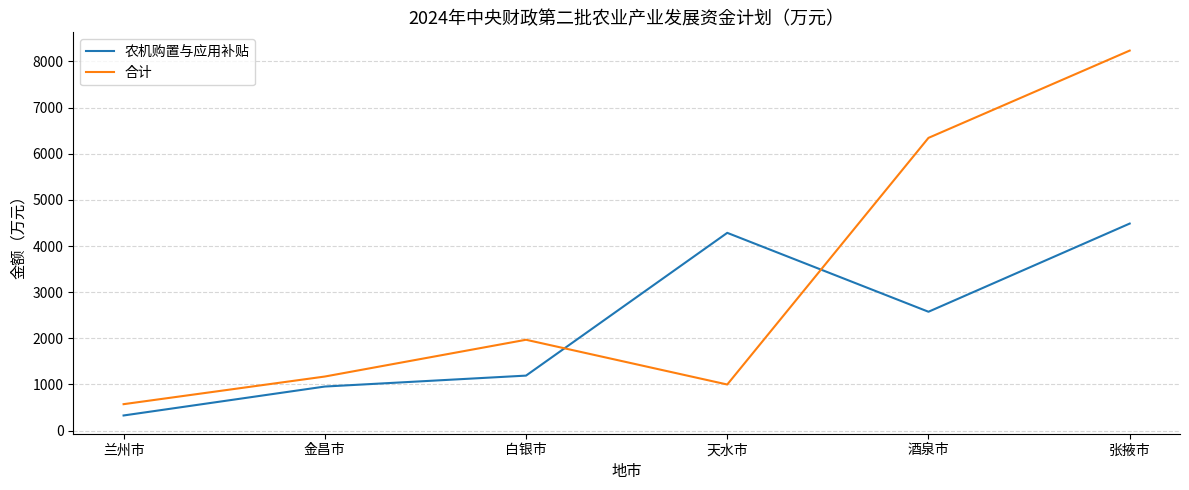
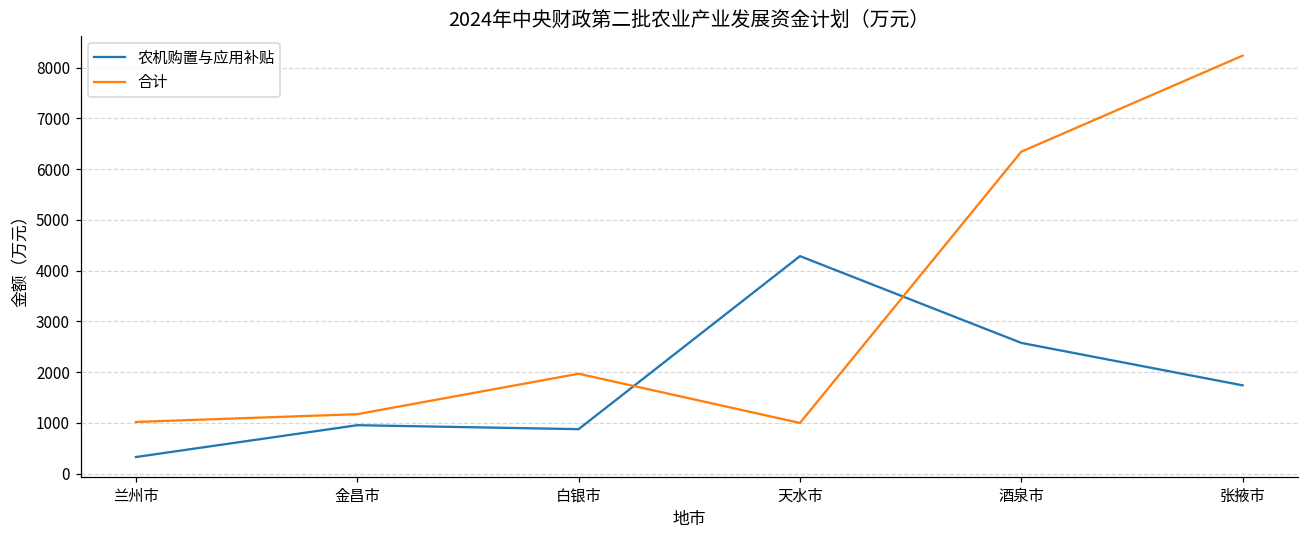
合计, 兰州市: 600 -> 1000
农机购置与应用补贴, 白银市: 1200 -> 900
农机购置与应用补贴, 张掖市: 4500 -> 1700
